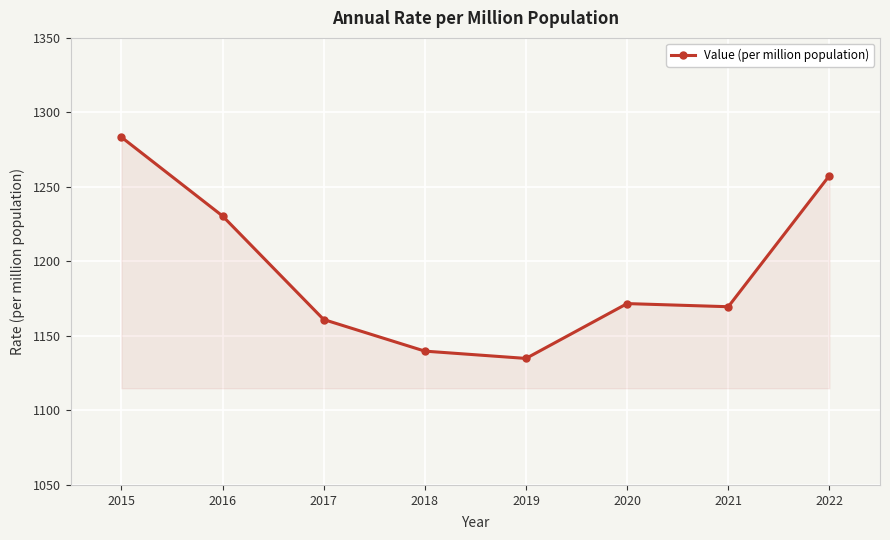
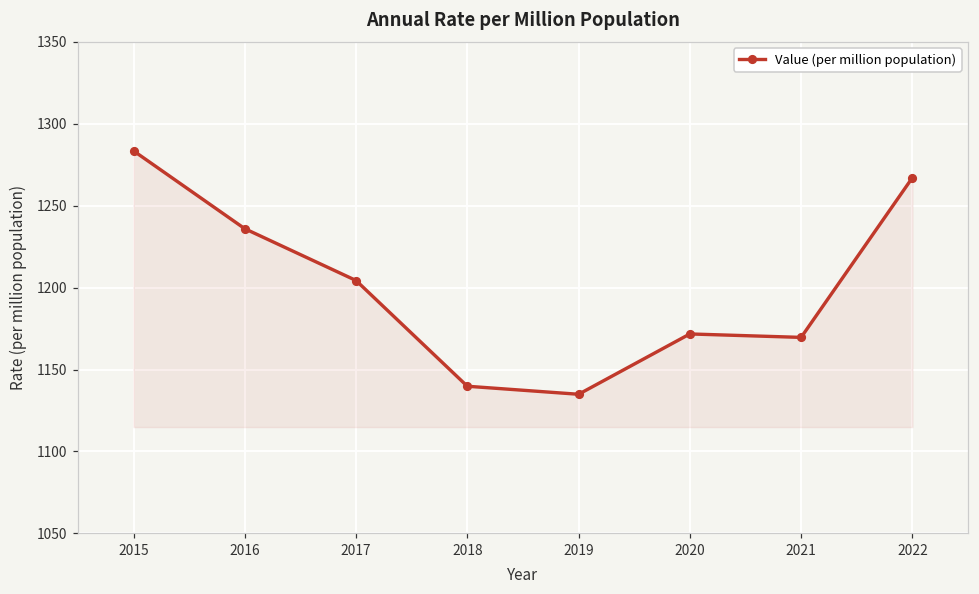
2016: 1231 -> 1236
2017: 1161 -> 1204
2022: 1258 -> 1267
